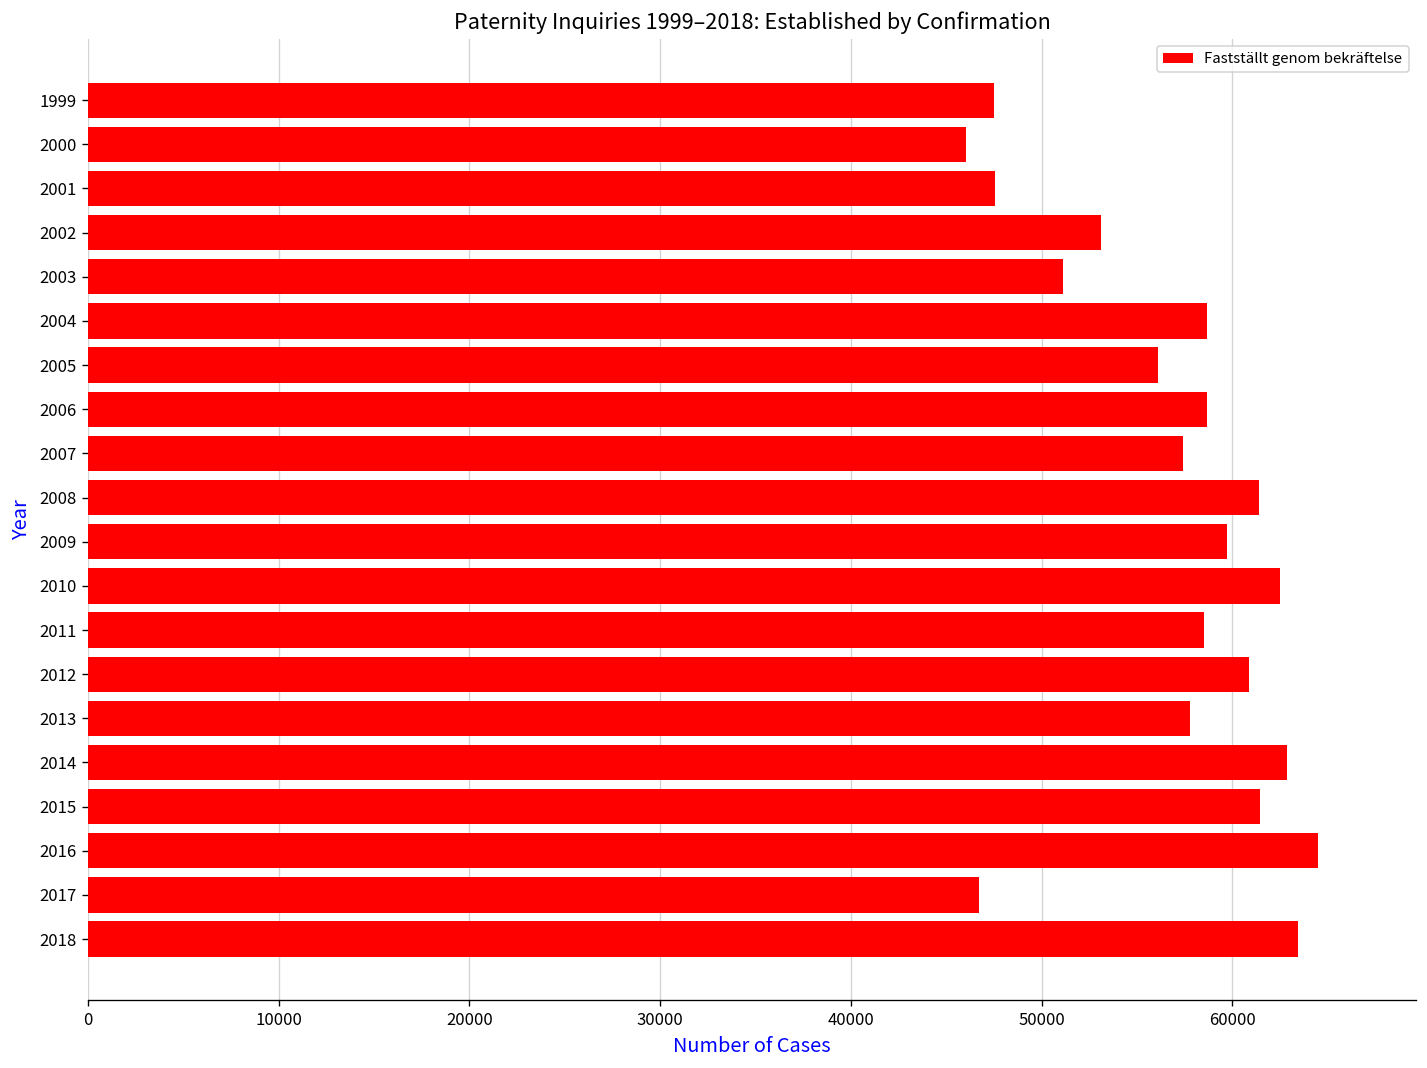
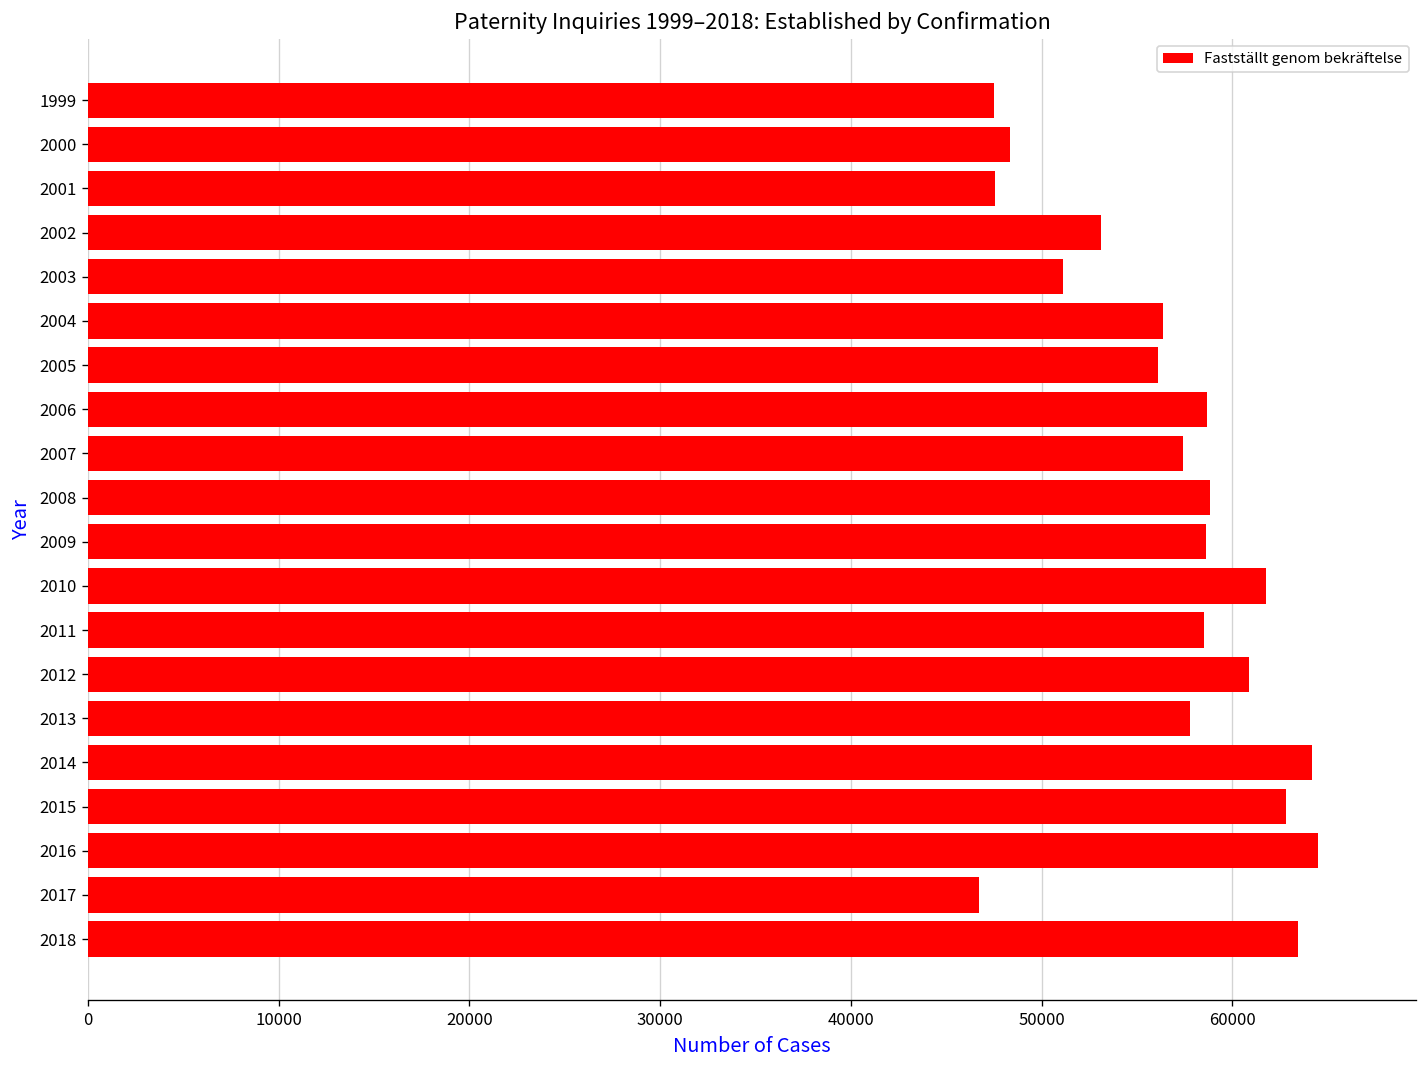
2000: 46100 -> 48400
2004: 58700 -> 56400
2008: 61400 -> 58800
2009: 59700 -> 58600
2010: 62500 -> 61800
2014: 62800 -> 64200
2015: 61500 -> 62800
